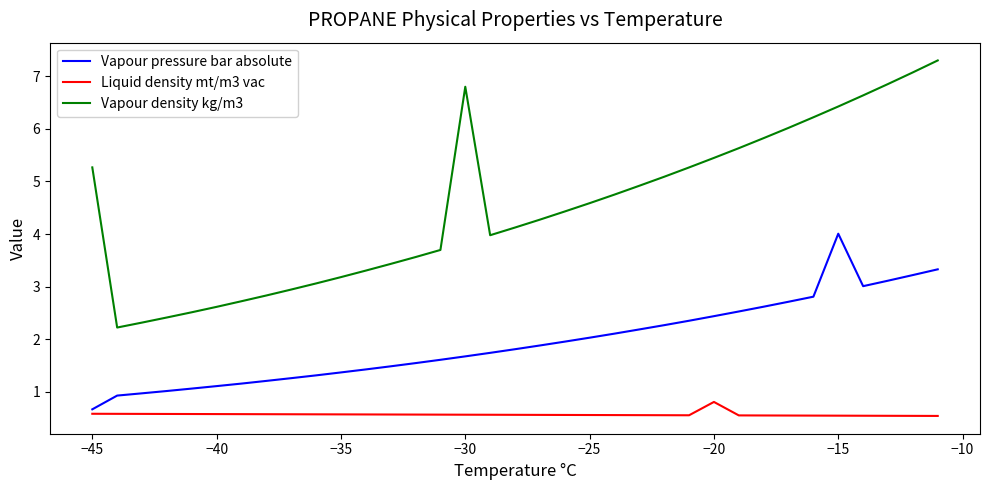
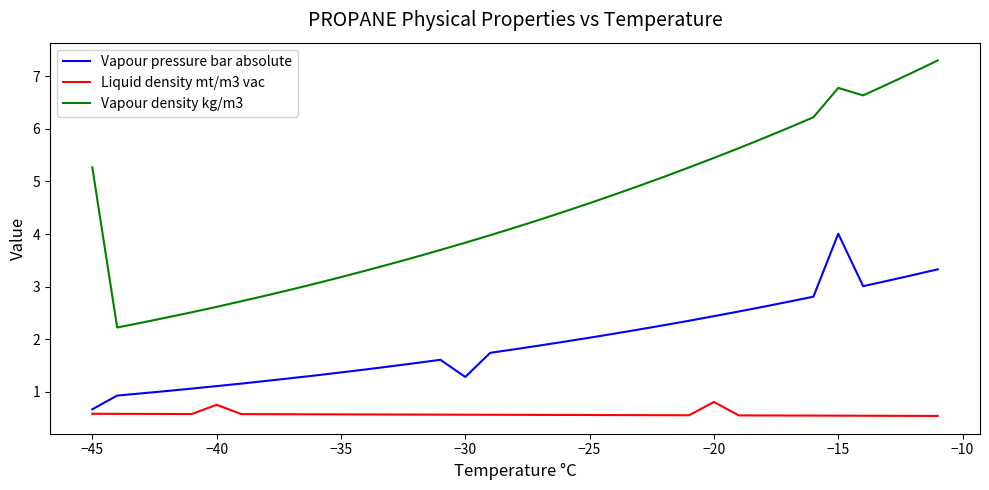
Liquid density mt/m3 vac, −40: 0.6 -> 0.8
Vapour pressure bar absolute, −30: 1.7 -> 1.3
Vapour density kg/m3, −30: 6.8 -> 3.8
Vapour density kg/m3, −15: 6.4 -> 6.8
